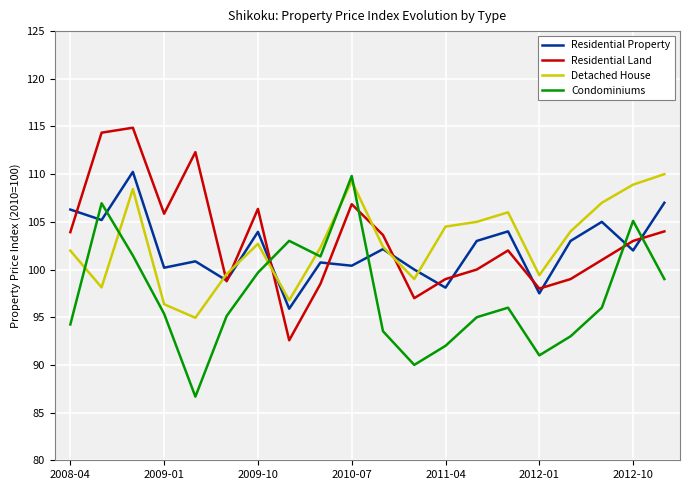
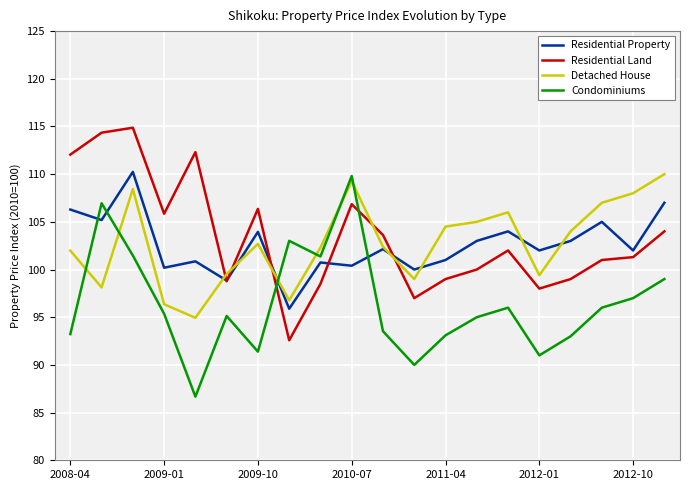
Residential Land, 2008-04: 104 -> 112
Condominiums, 2008-04: 94 -> 93
Condominiums, 2009-10: 100 -> 91
Residential Property, 2011-04: 98 -> 101
Condominiums, 2011-04: 92 -> 93
Residential Property, 2012-01: 98 -> 102
Residential Land, 2012-10: 103 -> 101
Detached House, 2012-10: 109 -> 108
Condominiums, 2012-10: 105 -> 97
